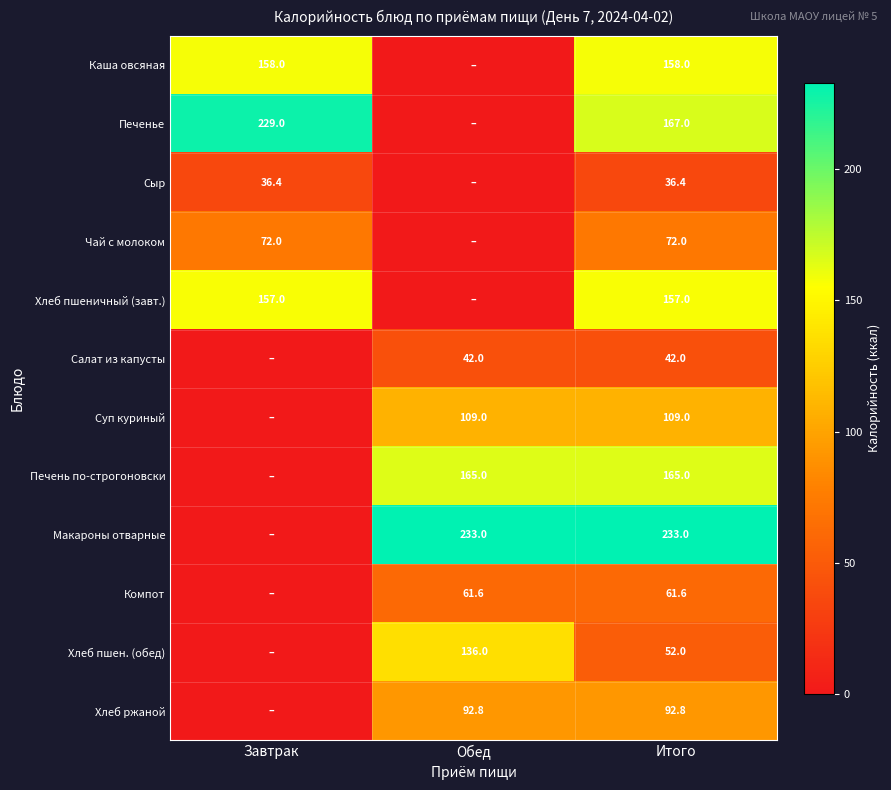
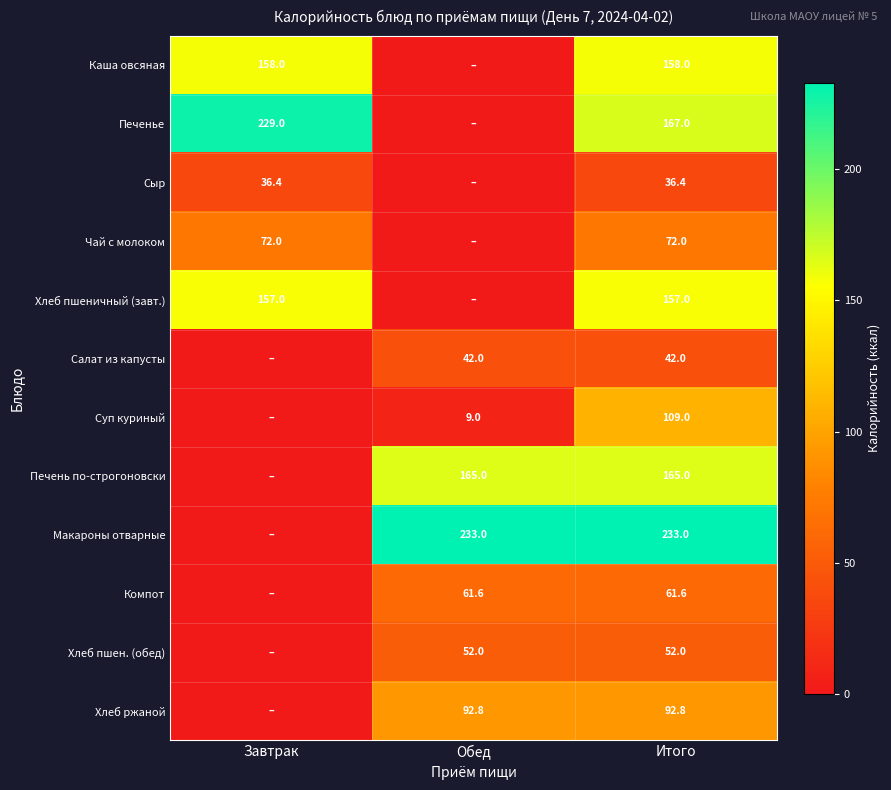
Суп куриный, Обед: 109.0 -> 9.0
Хлеб пшен. (обед), Обед: 136.0 -> 52.0
